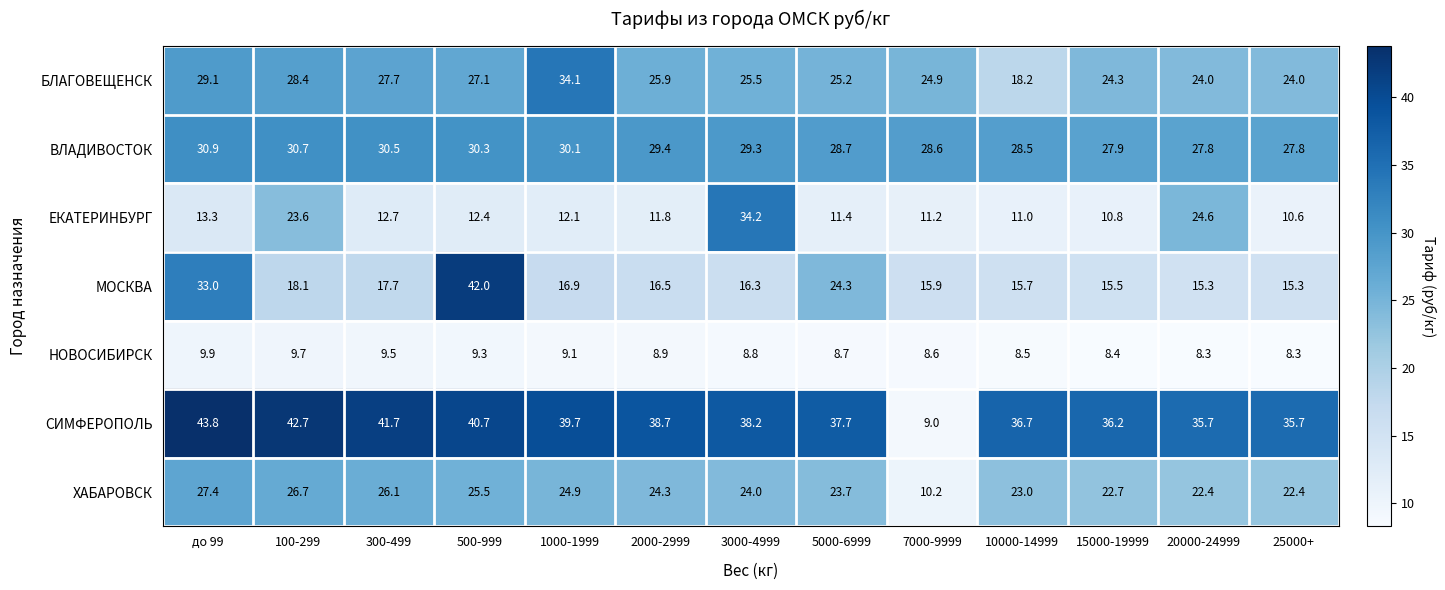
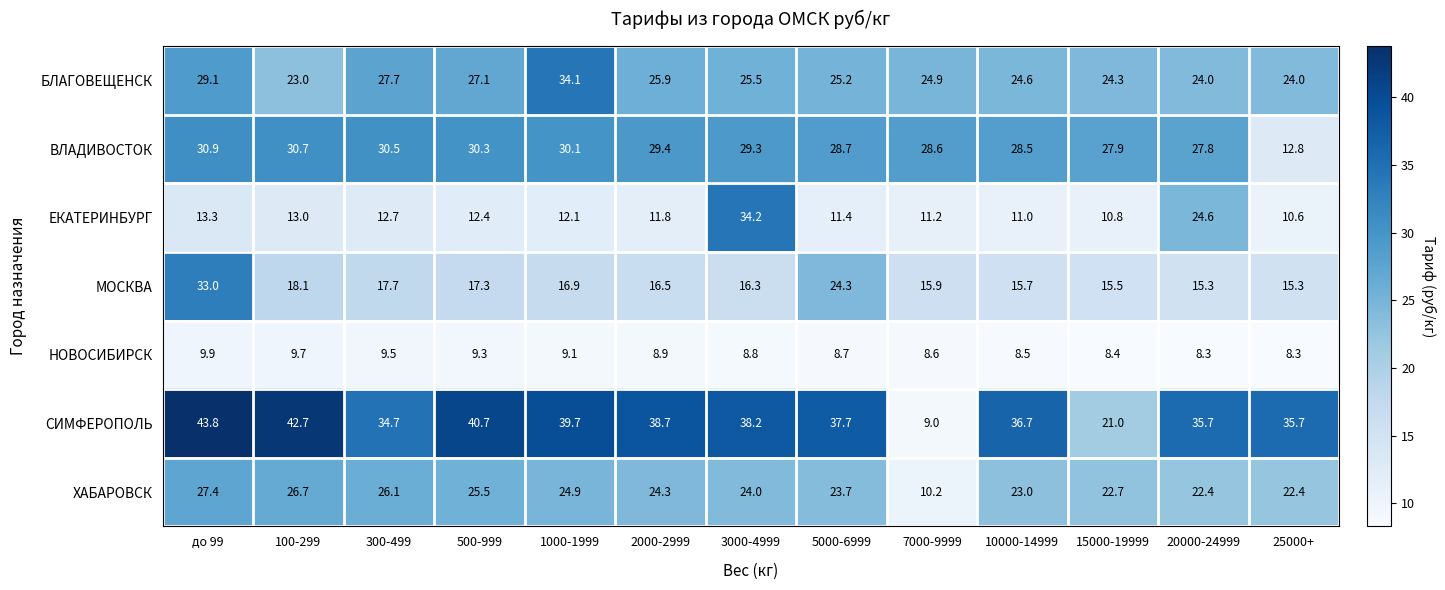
БЛАГОВЕЩЕНСК, 100-299: 28.4 -> 23.0
БЛАГОВЕЩЕНСК, 10000-14999: 18.2 -> 24.6
ВЛАДИВОСТОК, 25000+: 27.8 -> 12.8
ЕКАТЕРИНБУРГ, 100-299: 23.6 -> 13.0
МОСКВА, 500-999: 42.0 -> 17.3
СИМФЕРОПОЛЬ, 300-499: 41.7 -> 34.7
СИМФЕРОПОЛЬ, 15000-19999: 36.2 -> 21.0
